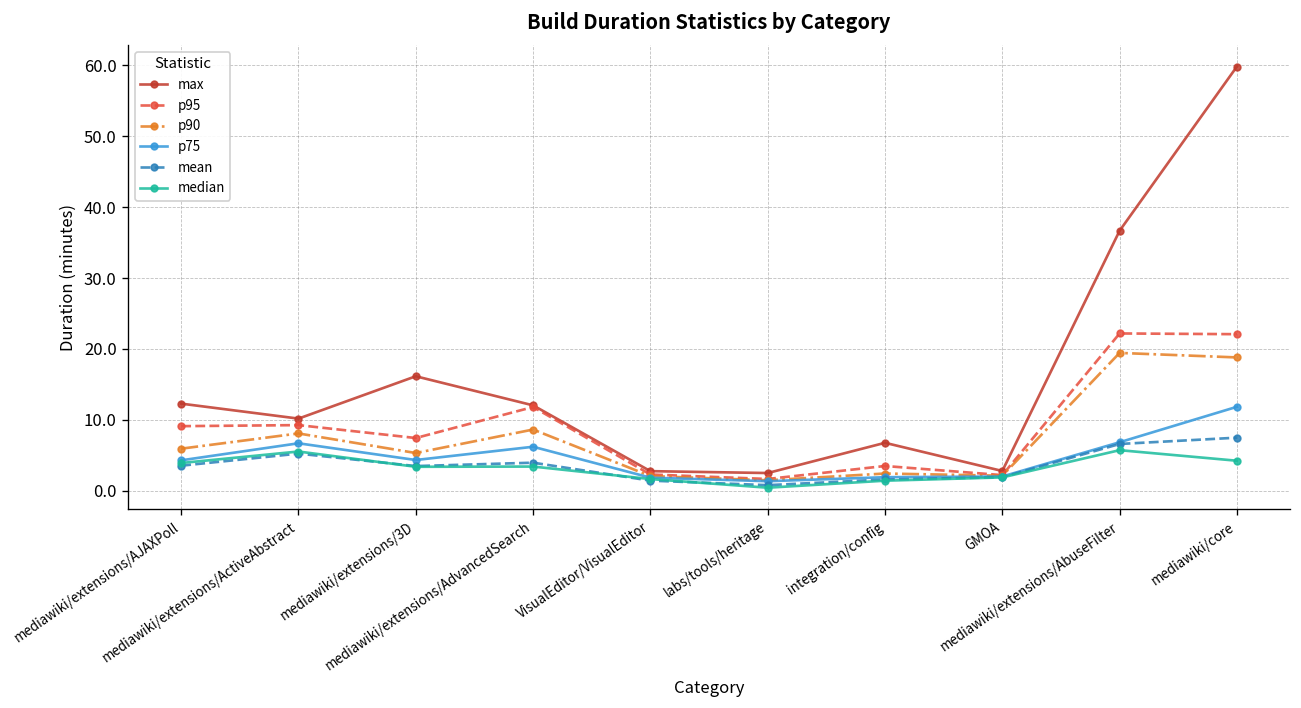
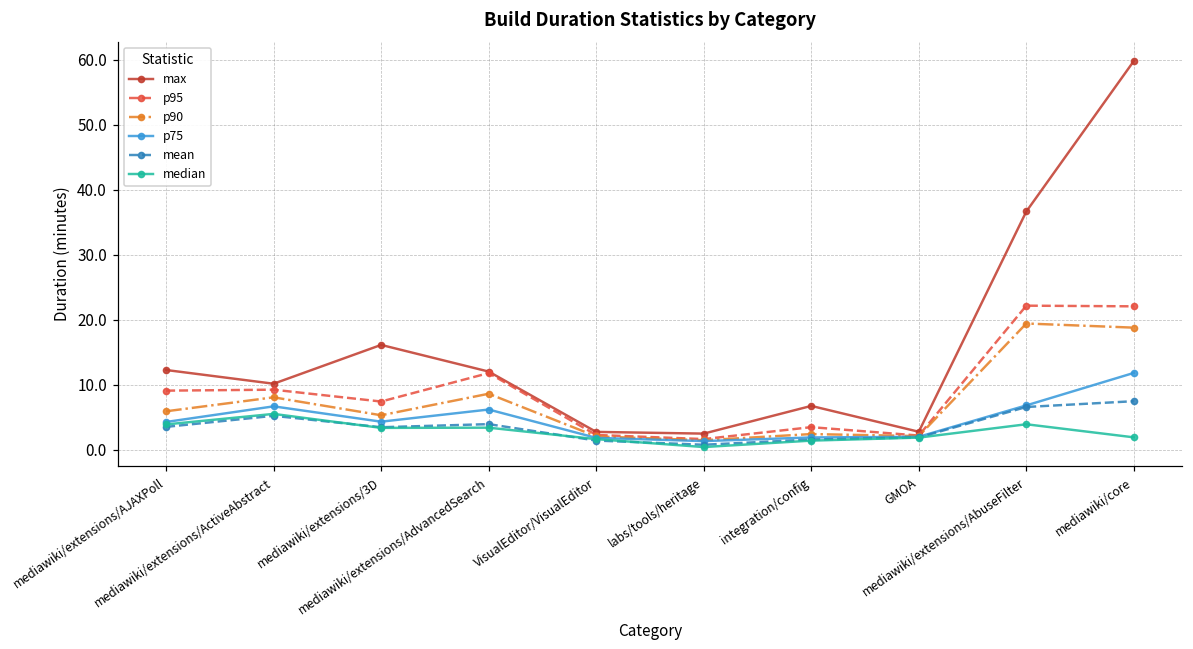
median, mediawiki/extensions/AbuseFilter: 6 -> 4
median, mediawiki/core: 4 -> 2
